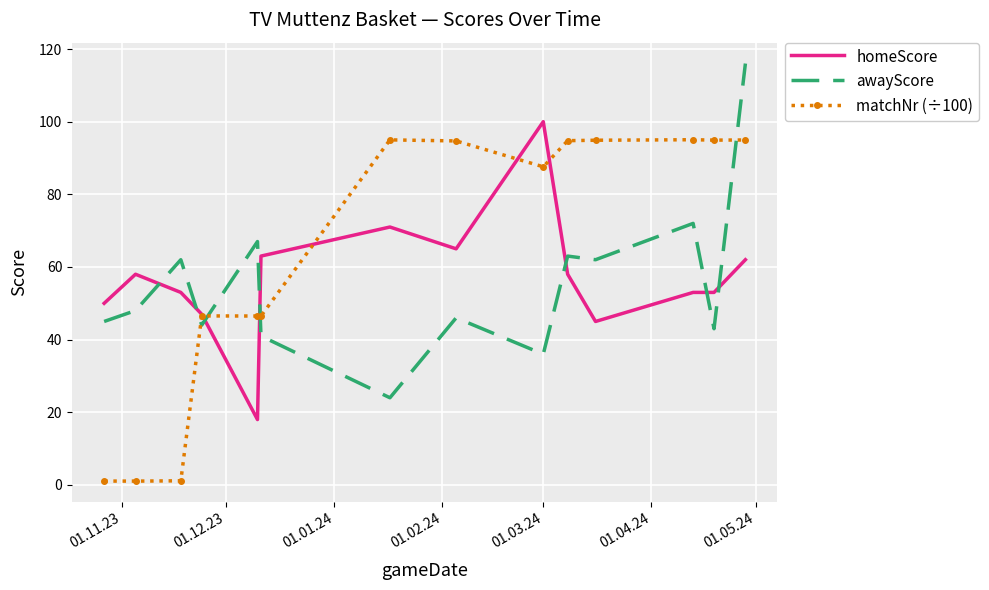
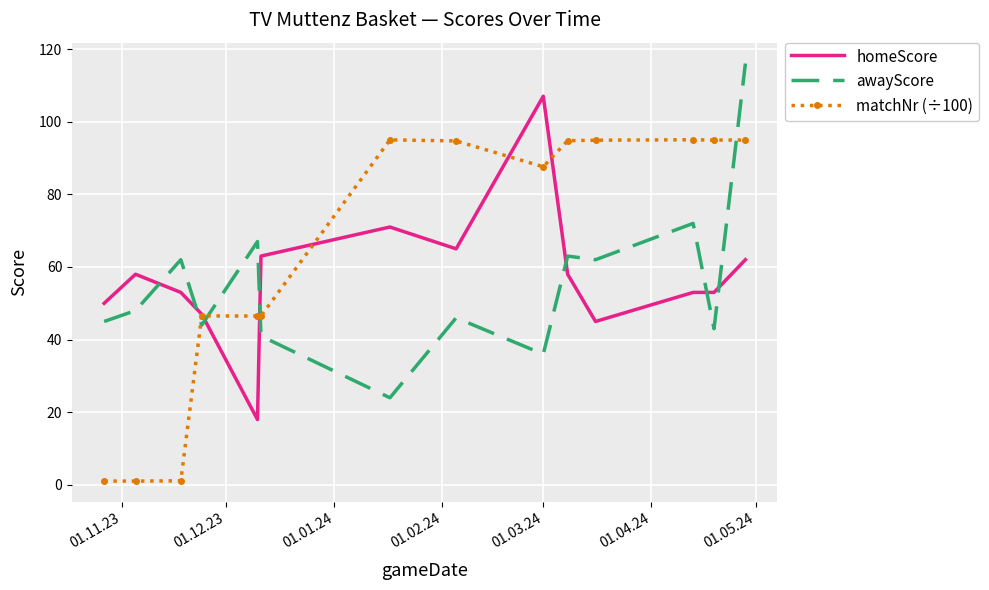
homeScore, 01.03.24: 100 -> 107
